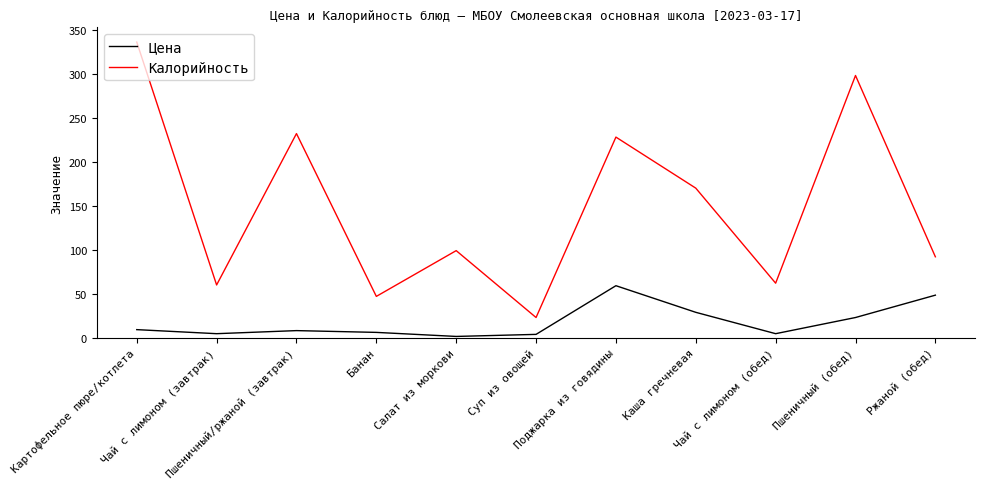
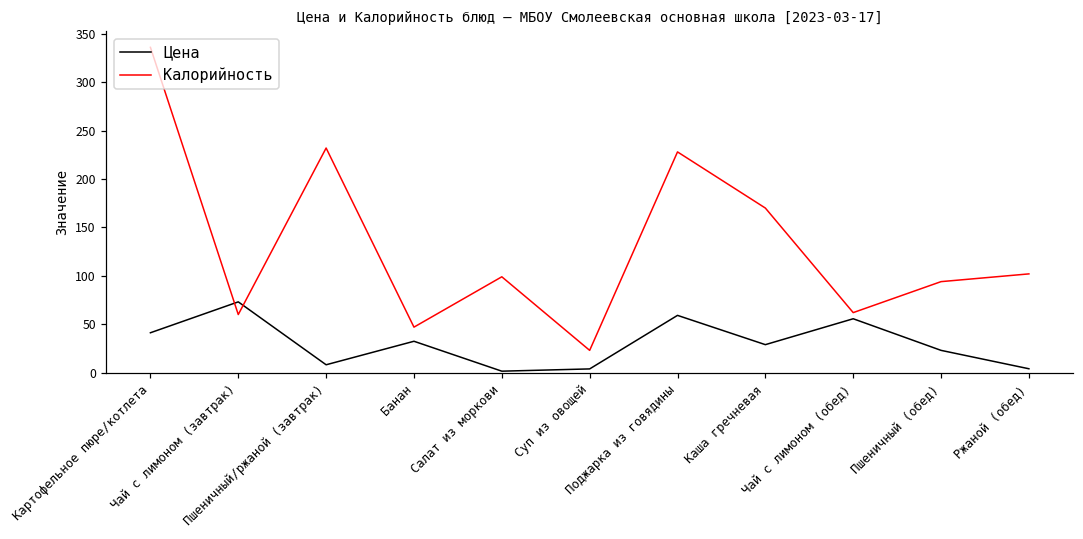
Цена, Картофельное пюре/котлета: 10 -> 40
Цена, Чай с лимоном (завтрак): 0 -> 70
Цена, Банан: 10 -> 30
Цена, Чай с лимоном (обед): 0 -> 60
Калорийность, Пшеничный (обед): 300 -> 90
Цена, Ржаной (обед): 50 -> 0
Калорийность, Ржаной (обед): 90 -> 100
